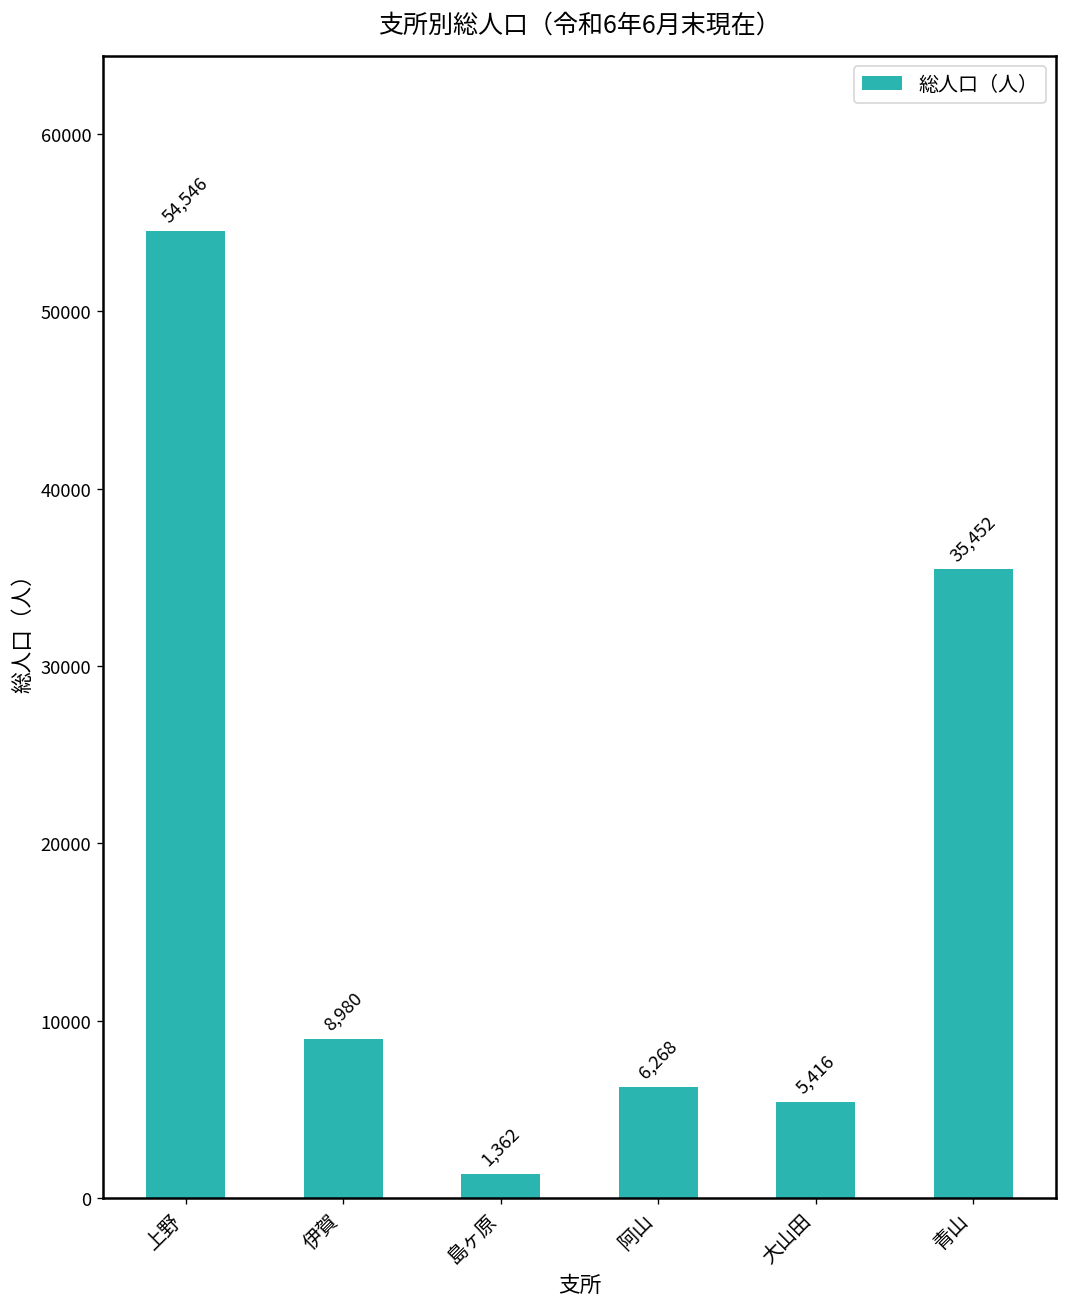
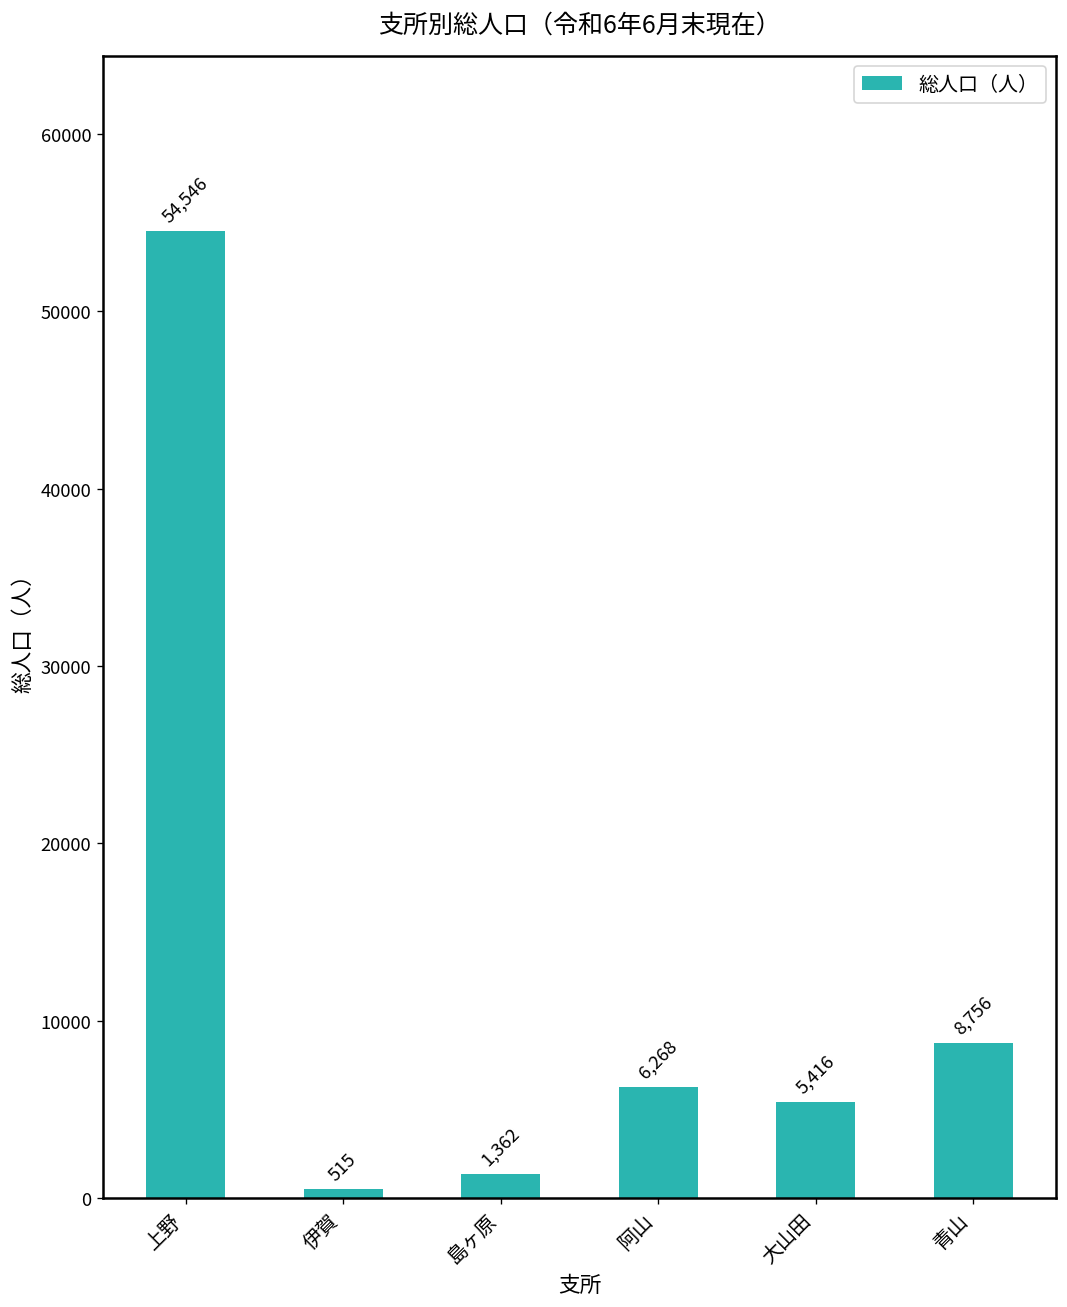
伊賀: 8,980 -> 515
青山: 35,452 -> 8,756
